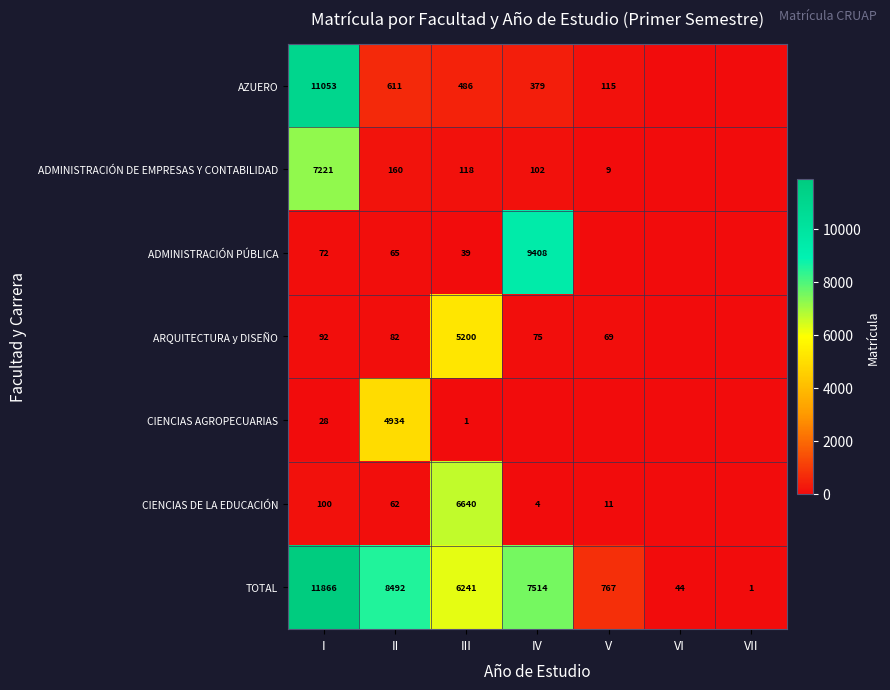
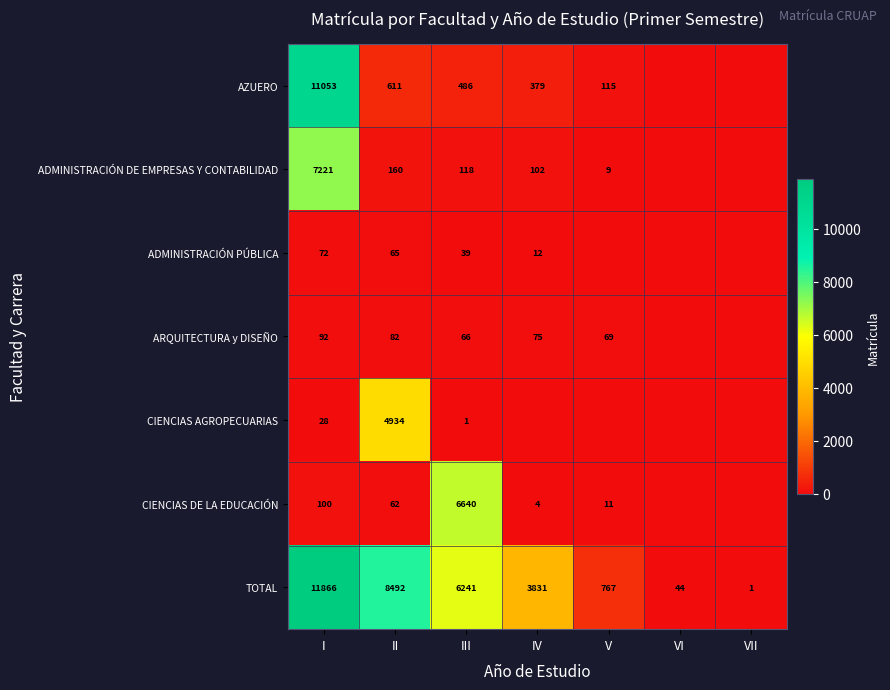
ADMINISTRACIÓN PÚBLICA, IV: 9408 -> 12
ARQUITECTURA y DISEÑO, III: 5200 -> 66
TOTAL, IV: 7514 -> 3831
